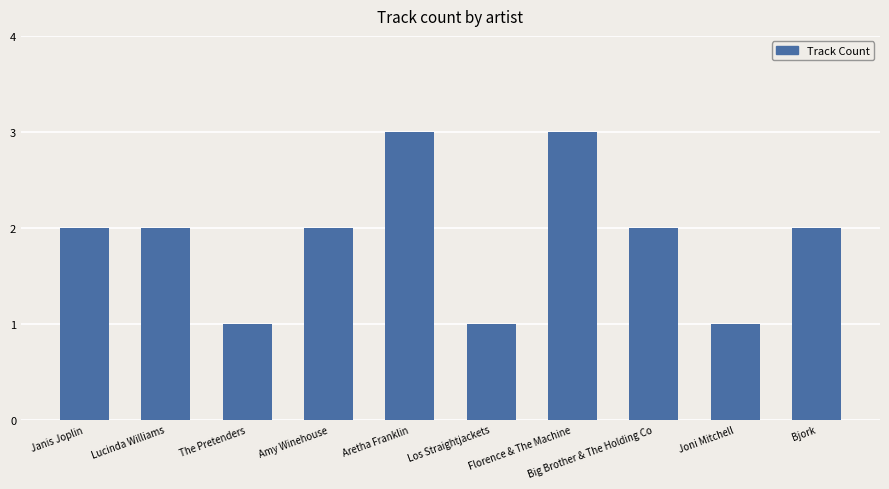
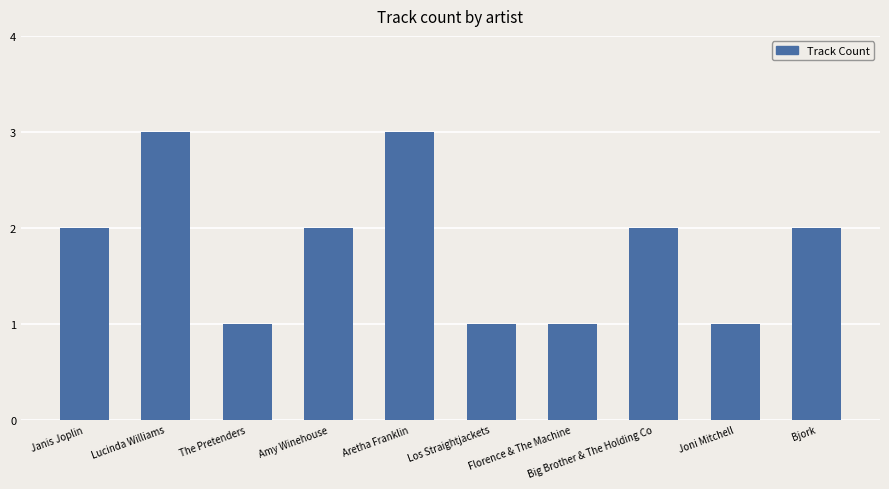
Lucinda Williams: 2 -> 3
Florence & The Machine: 3 -> 1
